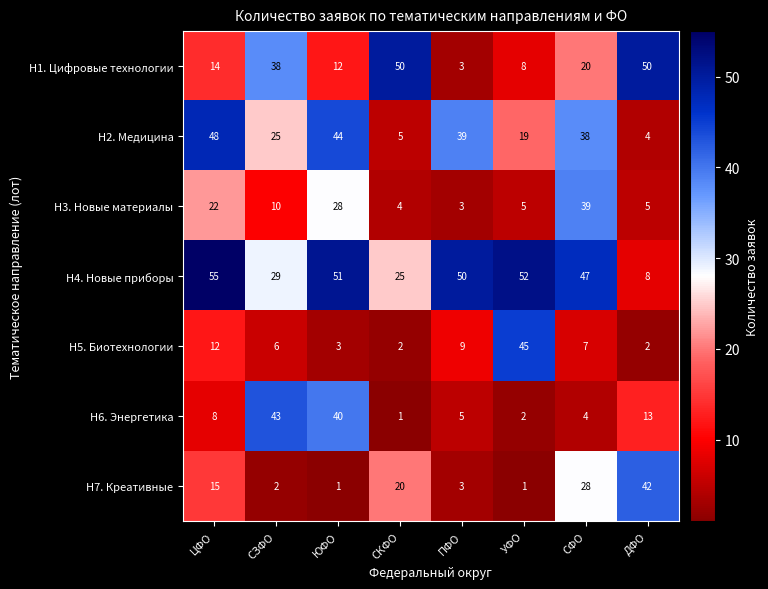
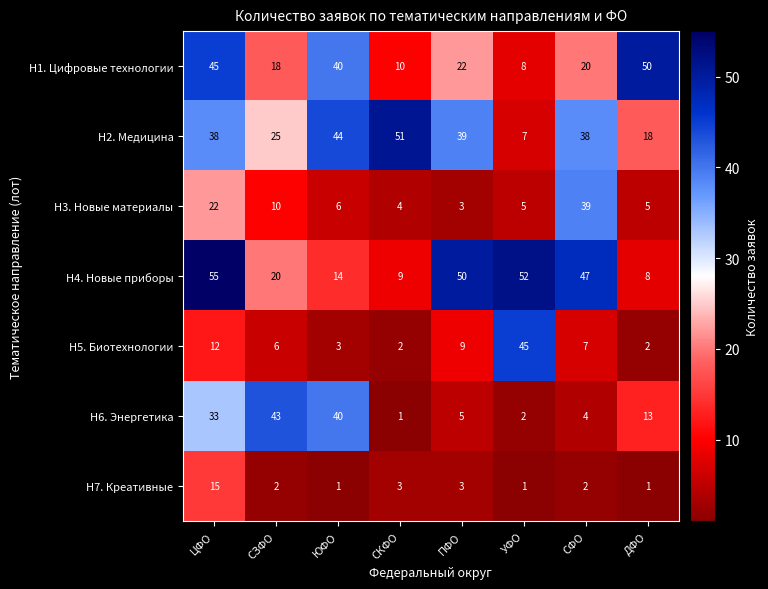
Н1. Цифровые технологии, ЦФО: 14 -> 45
Н1. Цифровые технологии, СЗФО: 38 -> 18
Н1. Цифровые технологии, ЮФО: 12 -> 40
Н1. Цифровые технологии, СКФО: 50 -> 10
Н1. Цифровые технологии, ПФО: 3 -> 22
Н2. Медицина, ЦФО: 48 -> 38
Н2. Медицина, СКФО: 5 -> 51
Н2. Медицина, УФО: 19 -> 7
Н2. Медицина, ДФО: 4 -> 18
Н3. Новые материалы, ЮФО: 28 -> 6
Н4. Новые приборы, СЗФО: 29 -> 20
Н4. Новые приборы, ЮФО: 51 -> 14
Н4. Новые приборы, СКФО: 25 -> 9
Н6. Энергетика, ЦФО: 8 -> 33
Н7. Креативные, СКФО: 20 -> 3
Н7. Креативные, СФО: 28 -> 2
Н7. Креативные, ДФО: 42 -> 1
